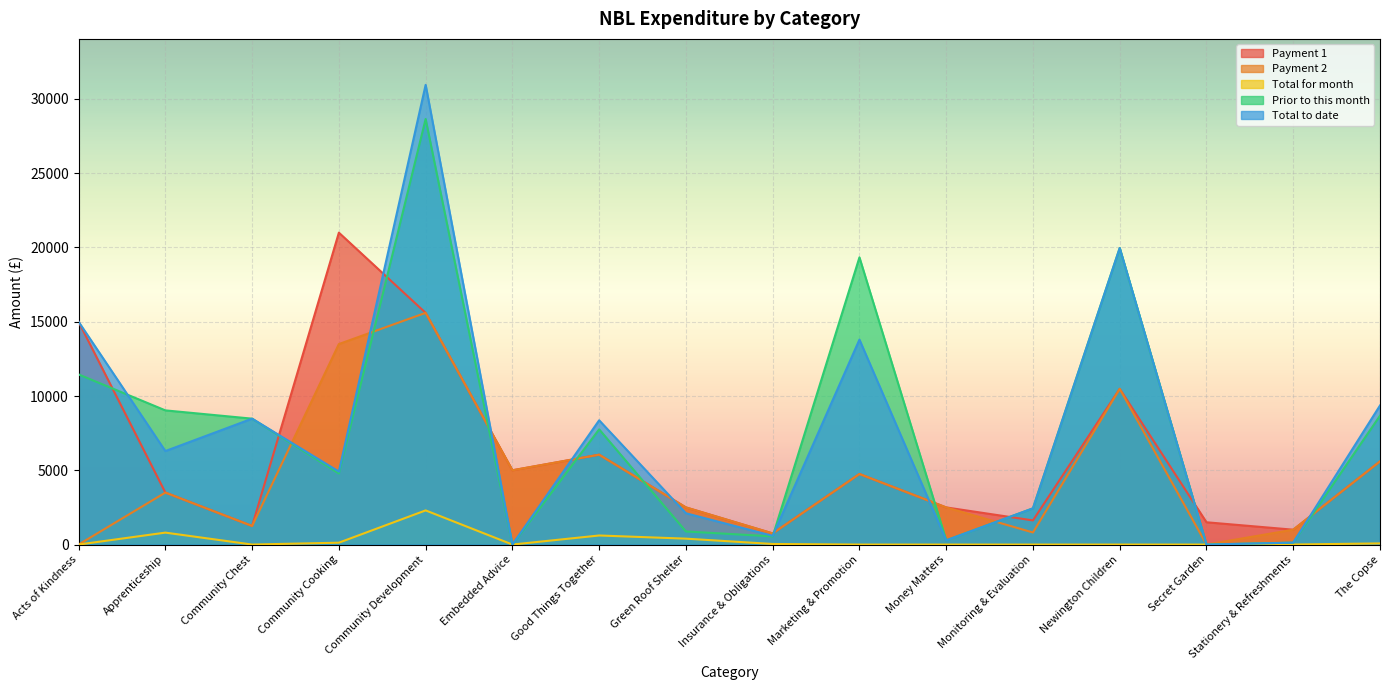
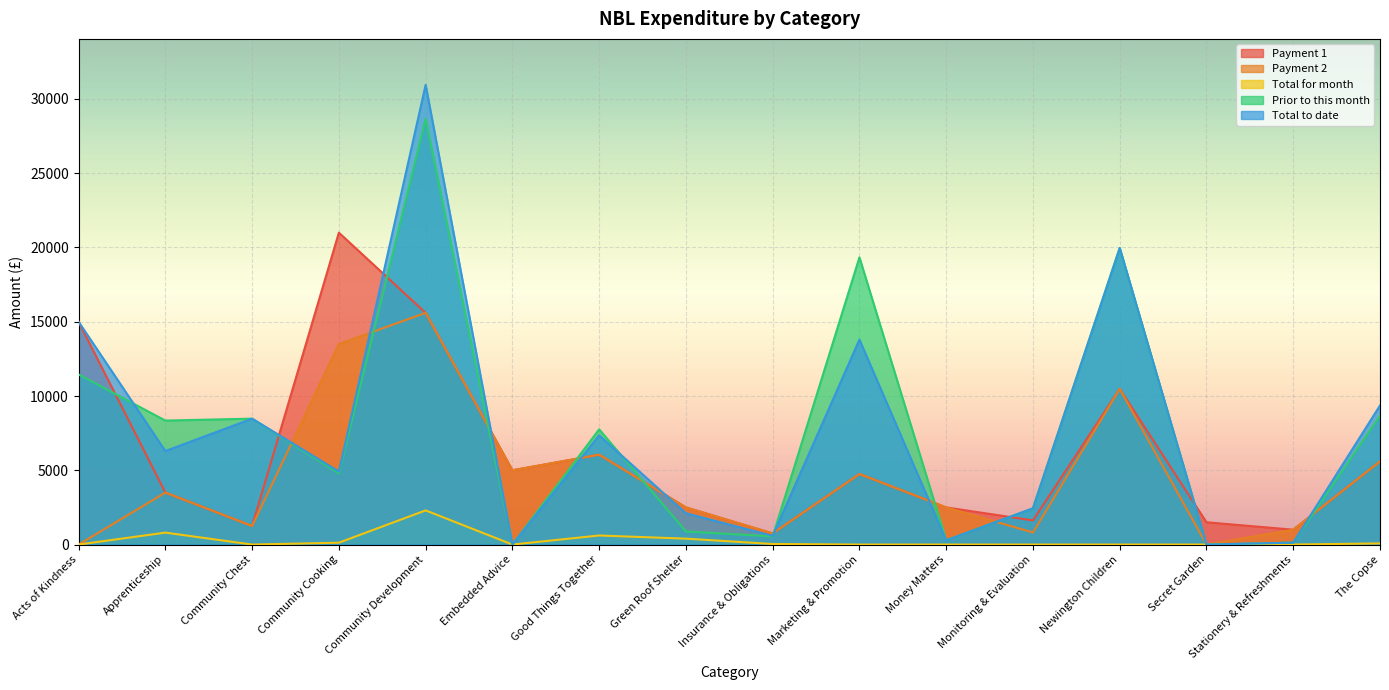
Prior to this month, Apprenticeship: 9000 -> 8300
Total to date, Good Things Together: 8400 -> 7400
